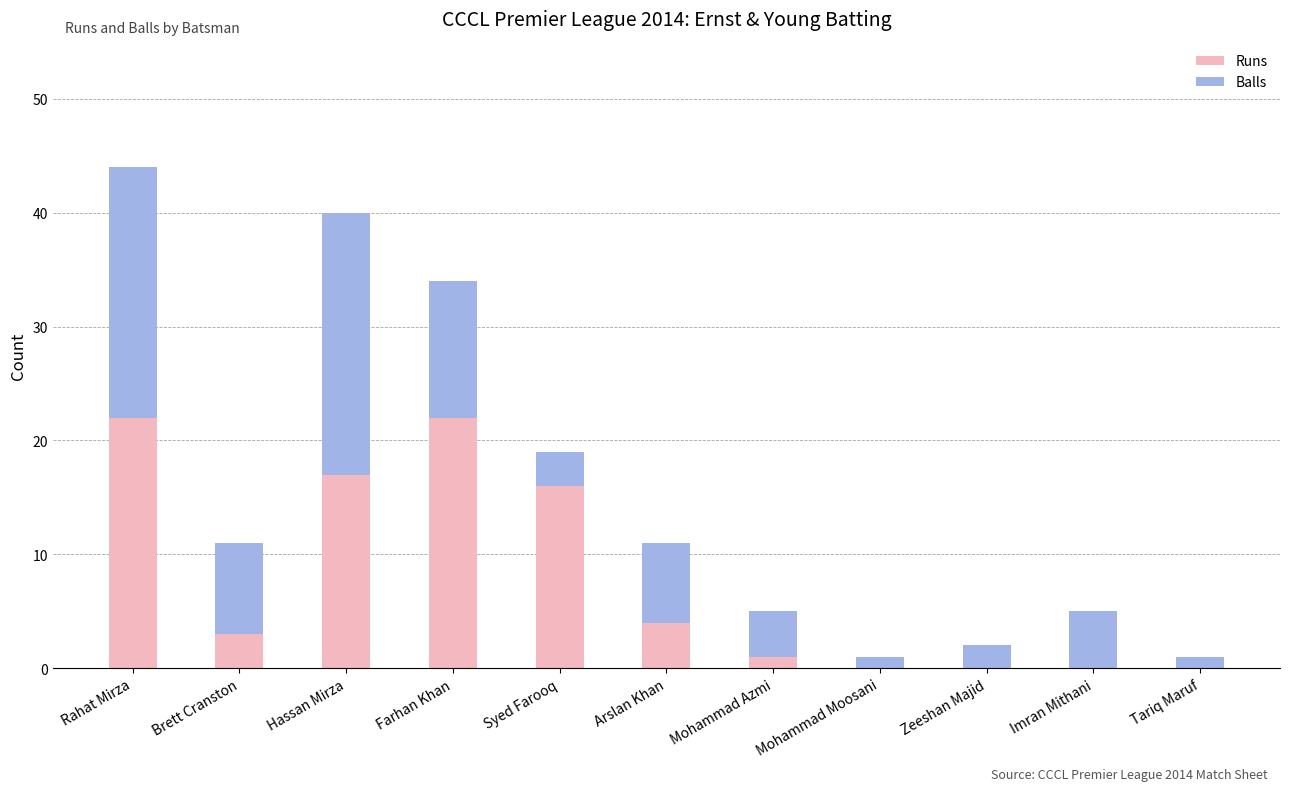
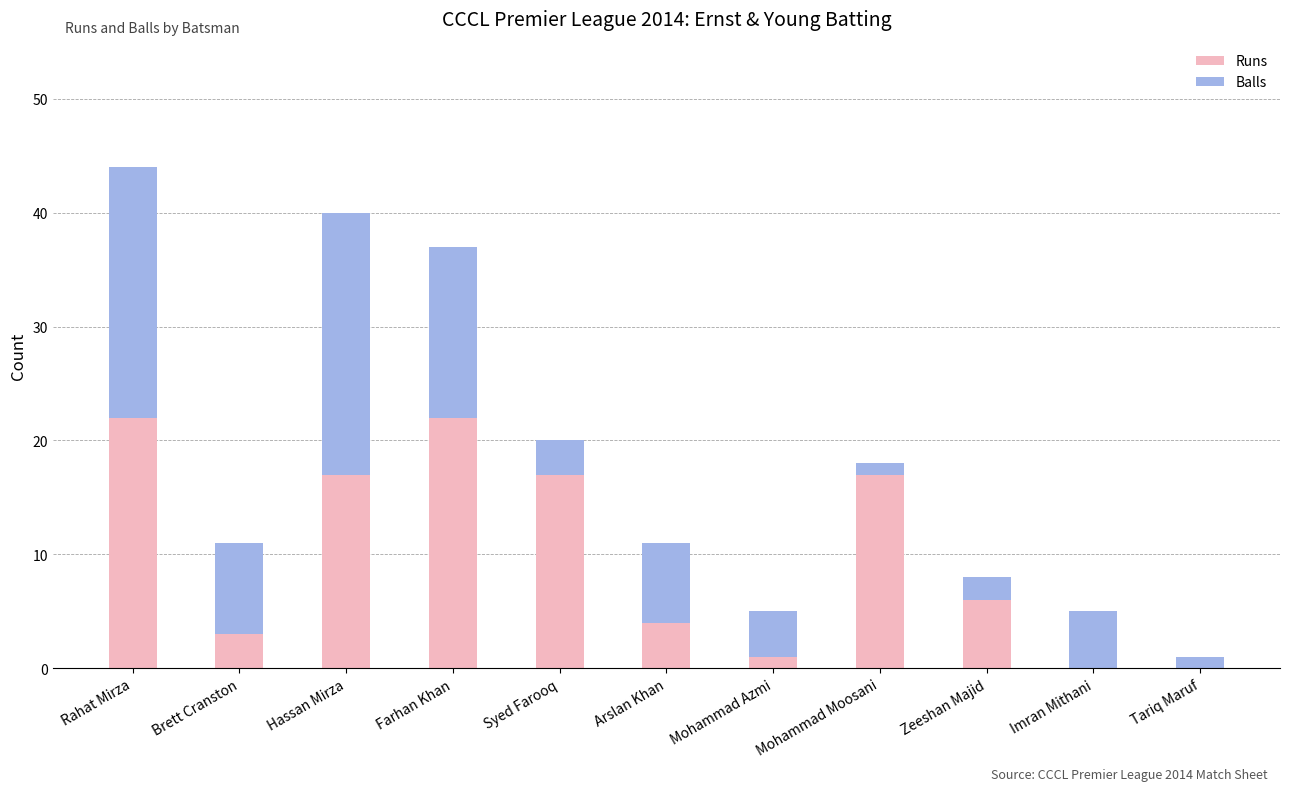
Balls, Farhan Khan: 12 -> 15
Runs, Syed Farooq: 16 -> 17
Runs, Mohammad Moosani: 0 -> 17
Runs, Zeeshan Majid: 0 -> 6
